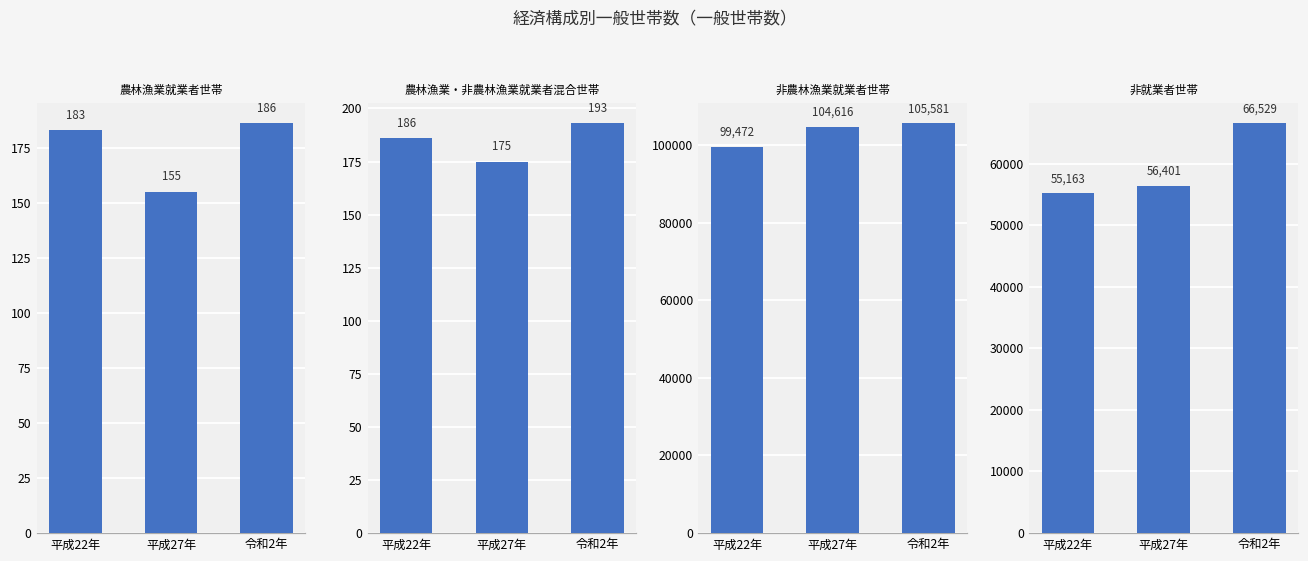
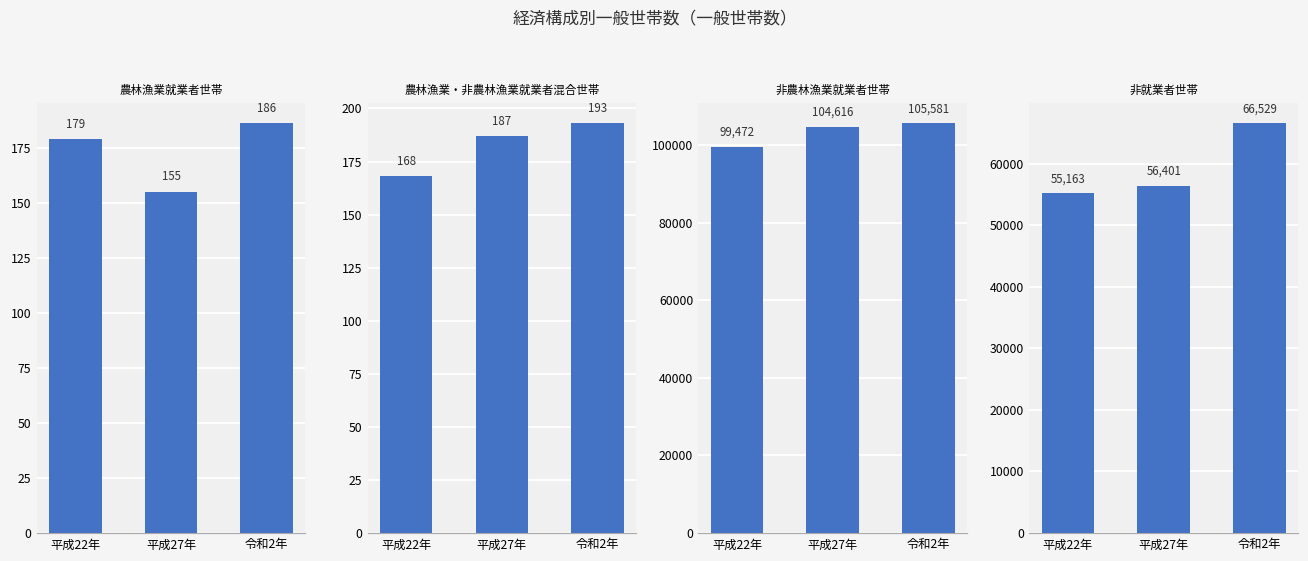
農林漁業就業者世帯, 平成22年: 183 -> 179
農林漁業・非農林漁業就業者混合世帯, 平成22年: 186 -> 168
農林漁業・非農林漁業就業者混合世帯, 平成27年: 175 -> 187
